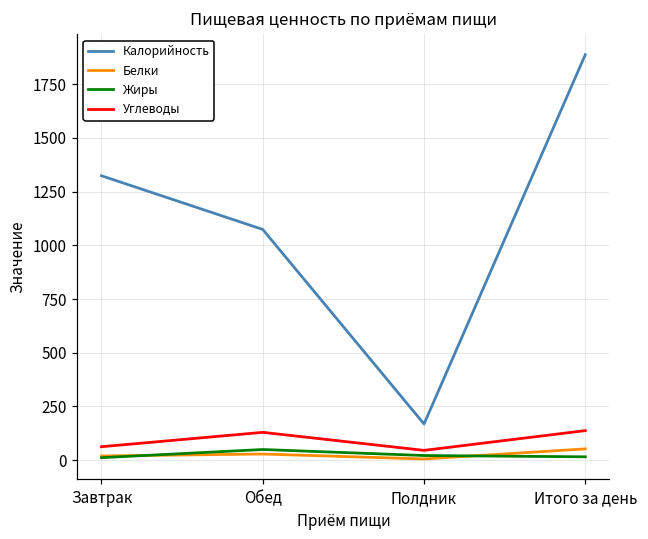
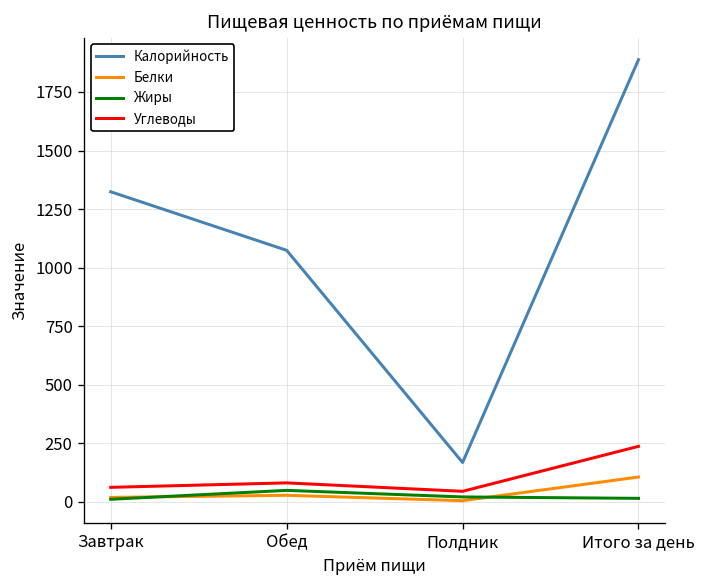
Углеводы, Обед: 130 -> 80
Белки, Итого за день: 50 -> 110
Углеводы, Итого за день: 140 -> 240
